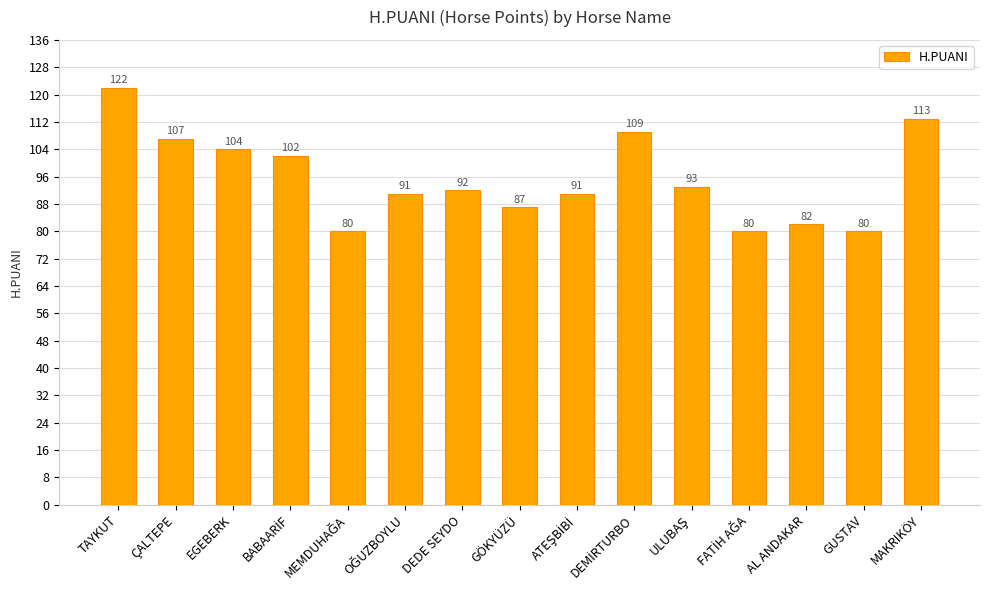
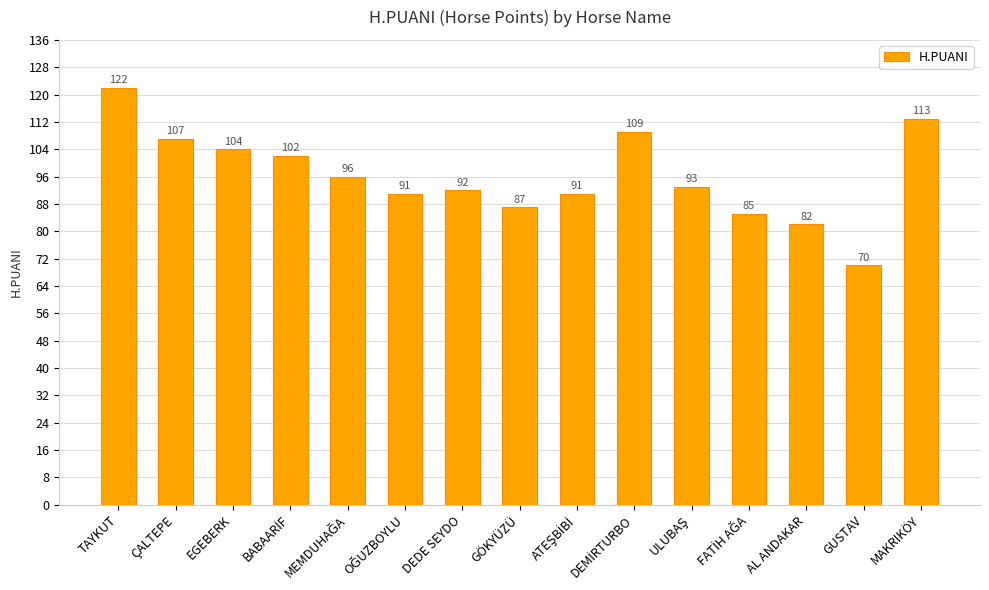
MEMDUHAĞA: 80 -> 96
FATİH AĞA: 80 -> 85
GUSTAV: 80 -> 70
